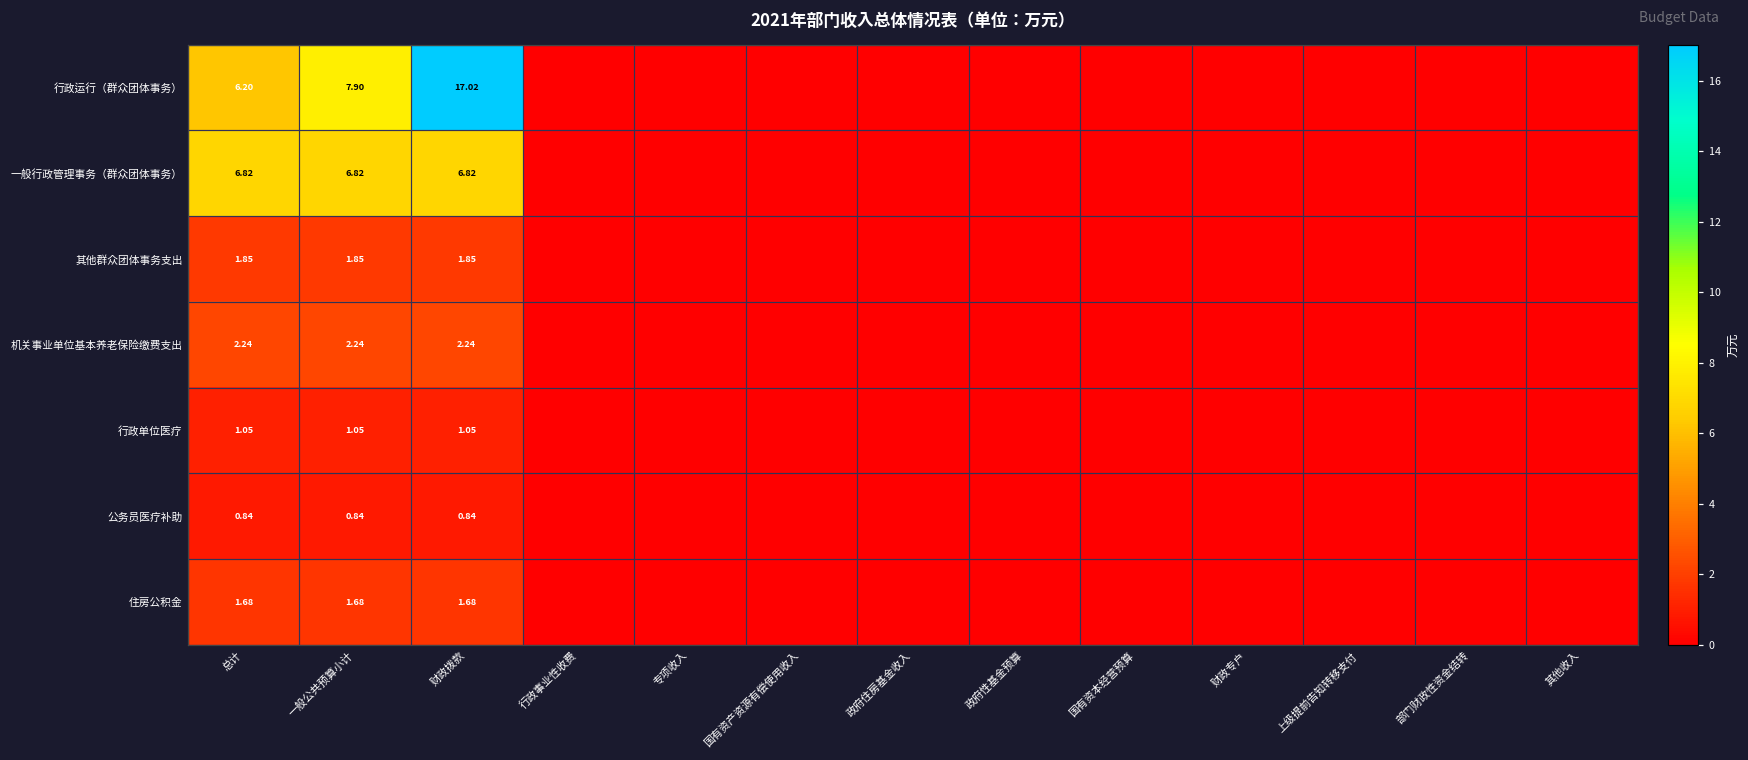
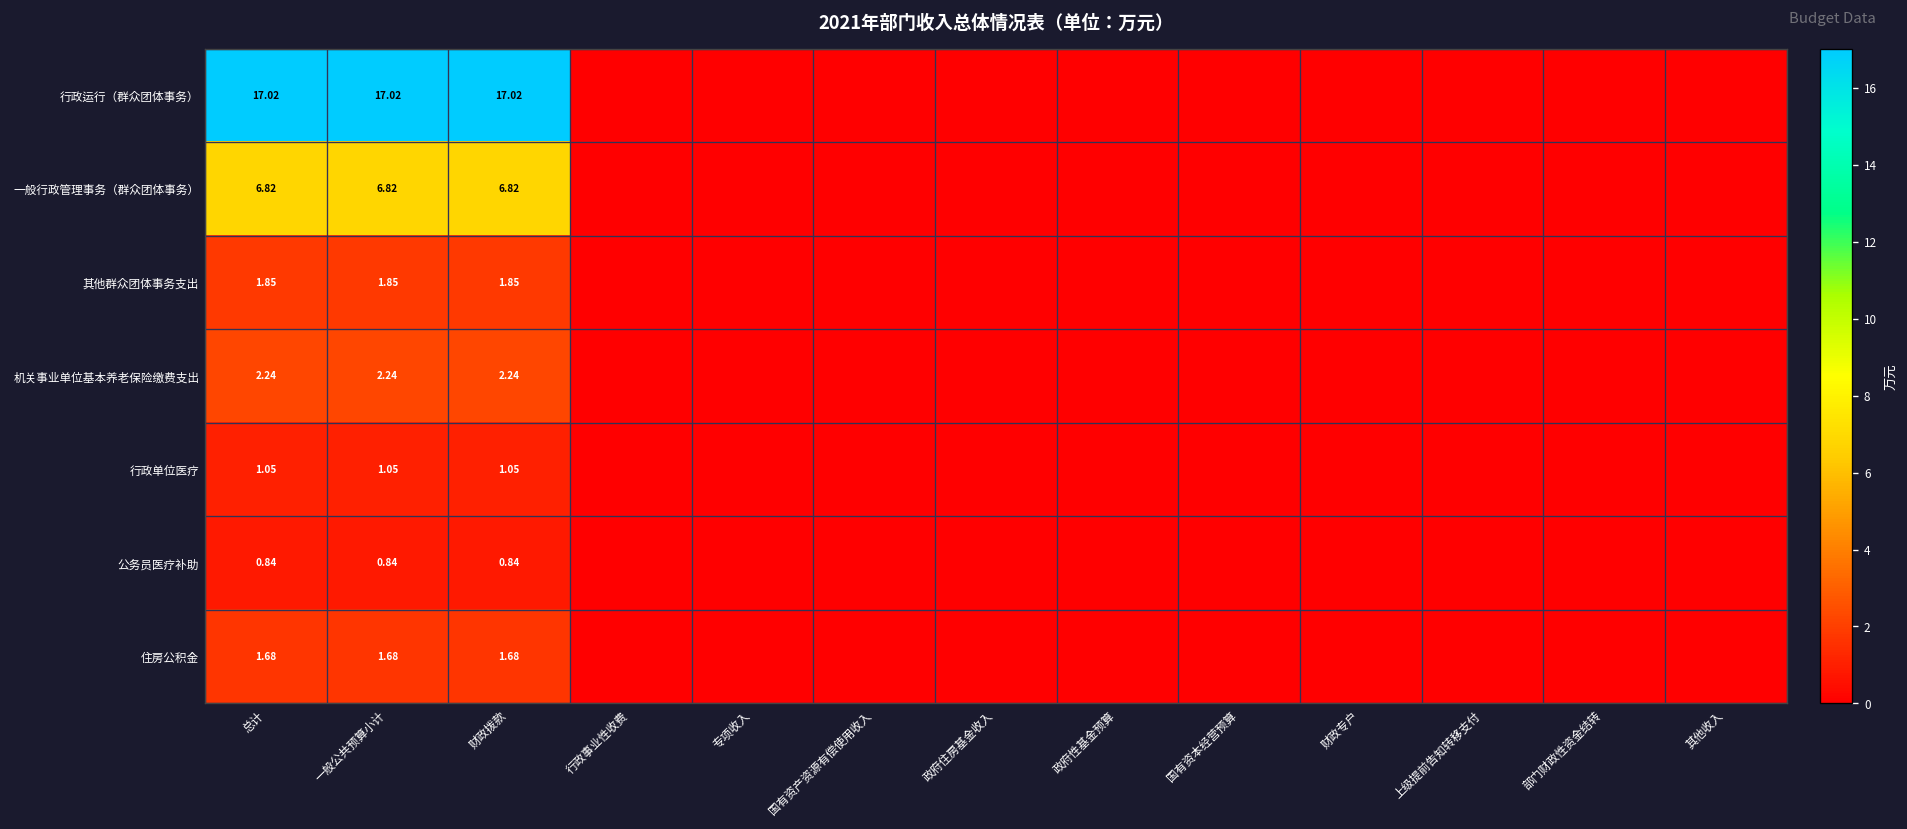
行政运行（群众团体事务）, 总计: 6.20 -> 17.02
行政运行（群众团体事务）, 一般公共预算小计: 7.90 -> 17.02
